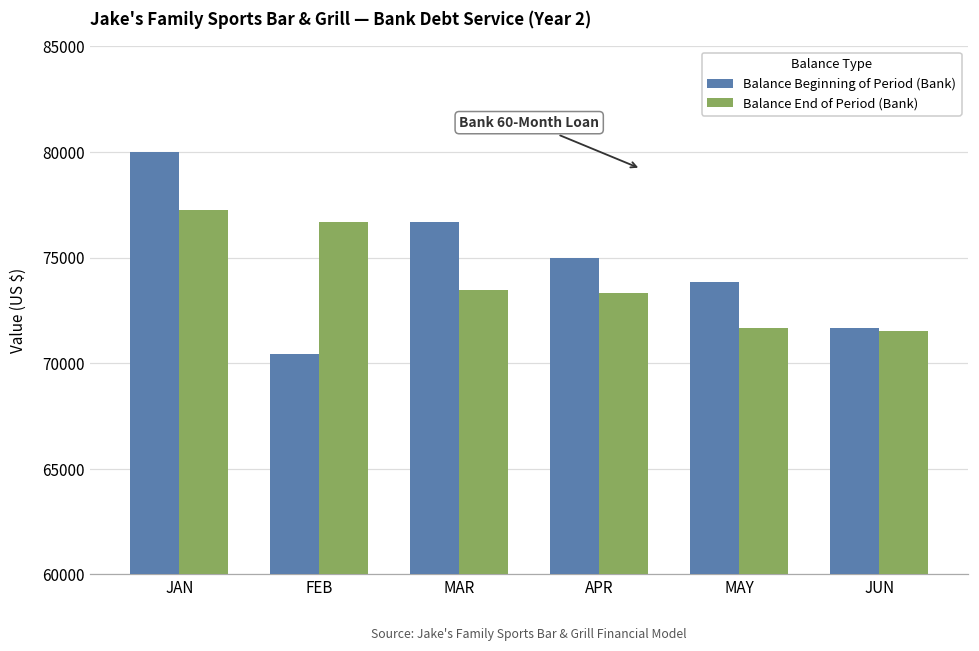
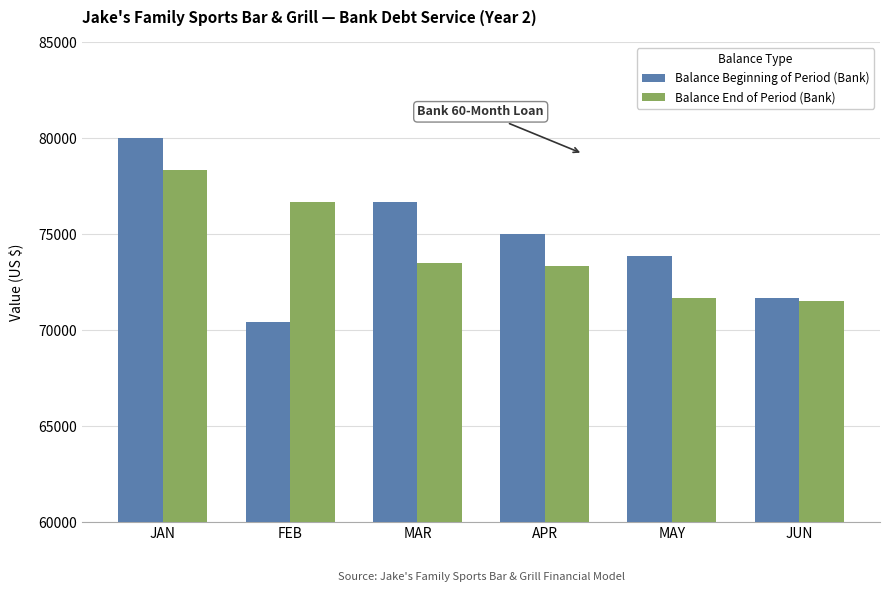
Balance End of Period (Bank), JAN: 77300 -> 78300
